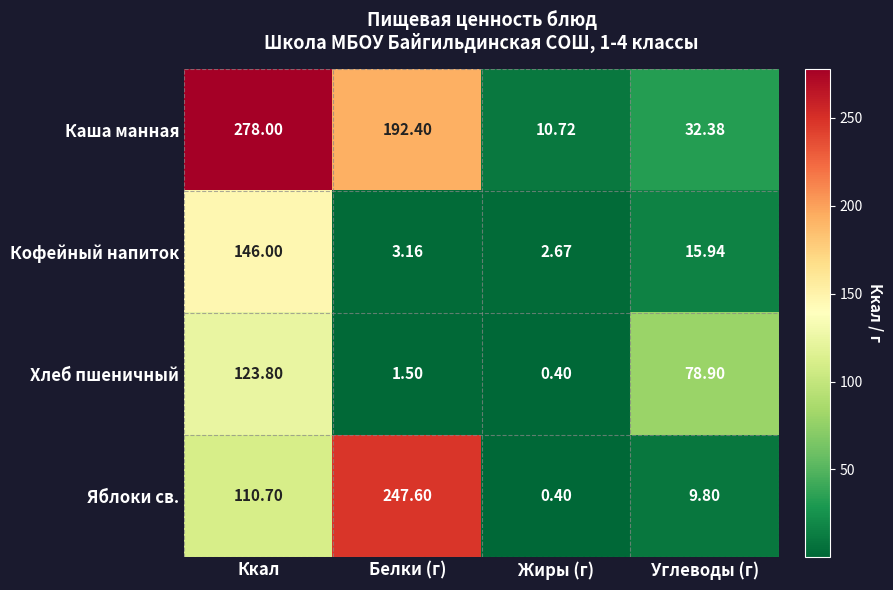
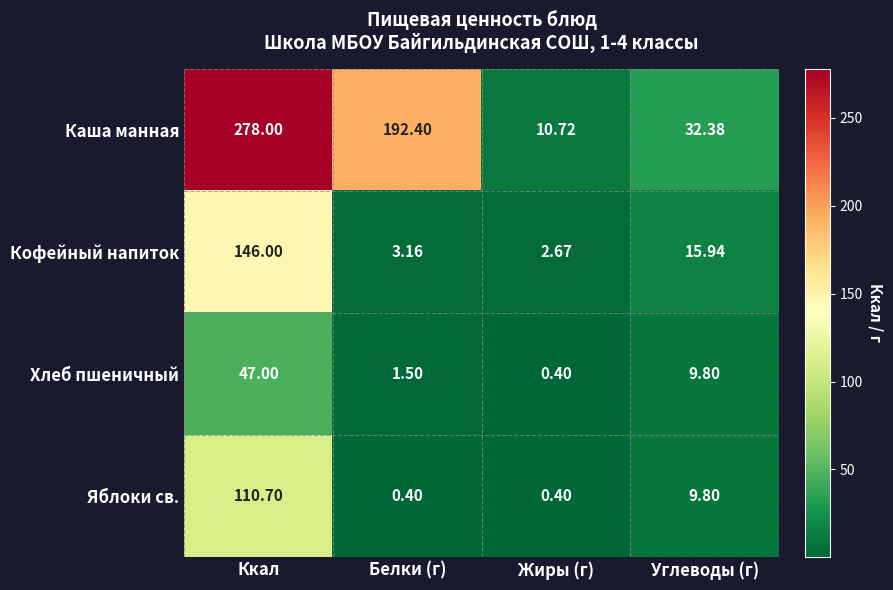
Хлеб пшеничный, Ккал: 123.80 -> 47.00
Хлеб пшеничный, Углеводы (г): 78.90 -> 9.80
Яблоки св., Белки (г): 247.60 -> 0.40
